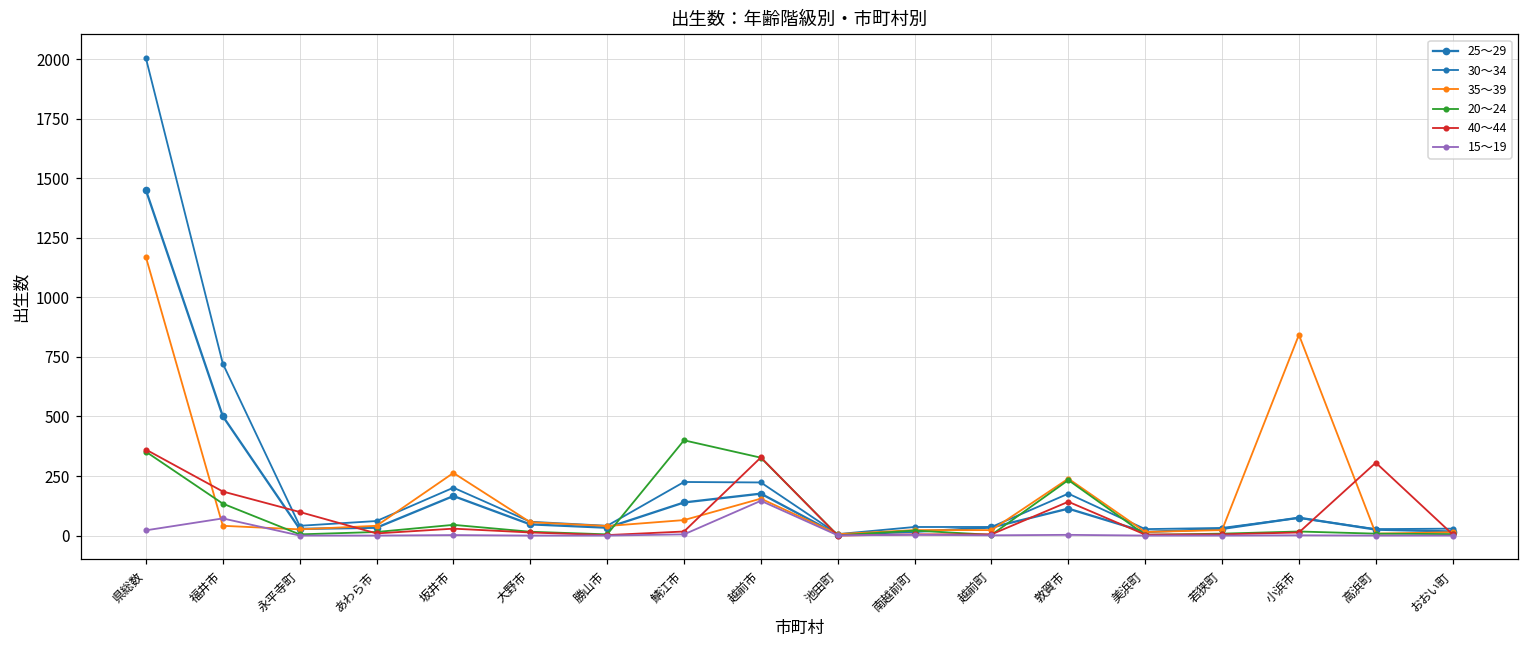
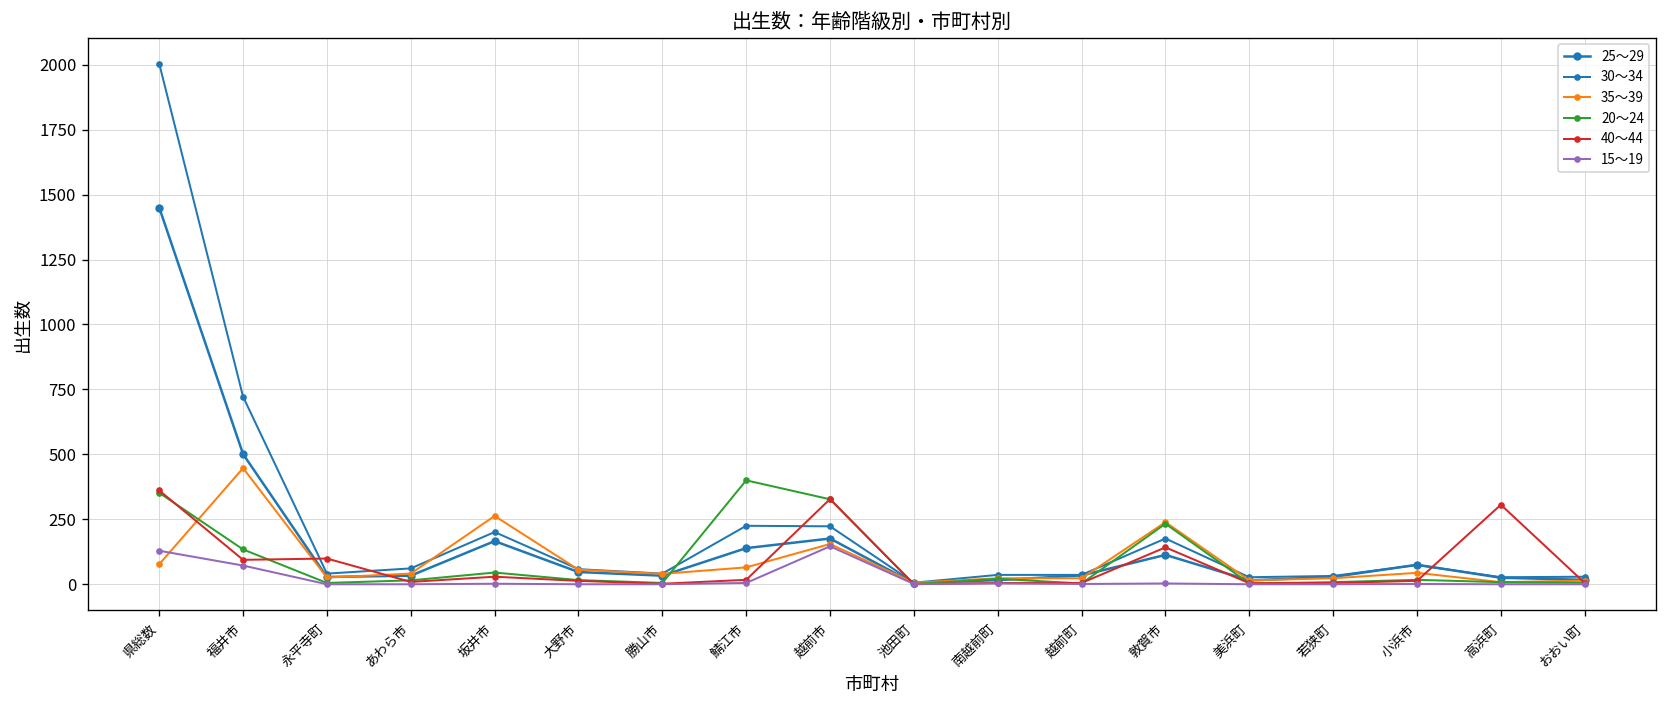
35～39, 県総数: 1170 -> 80
15～19, 県総数: 20 -> 130
35～39, 福井市: 40 -> 450
40～44, 福井市: 190 -> 90
35～39, 小浜市: 840 -> 40
